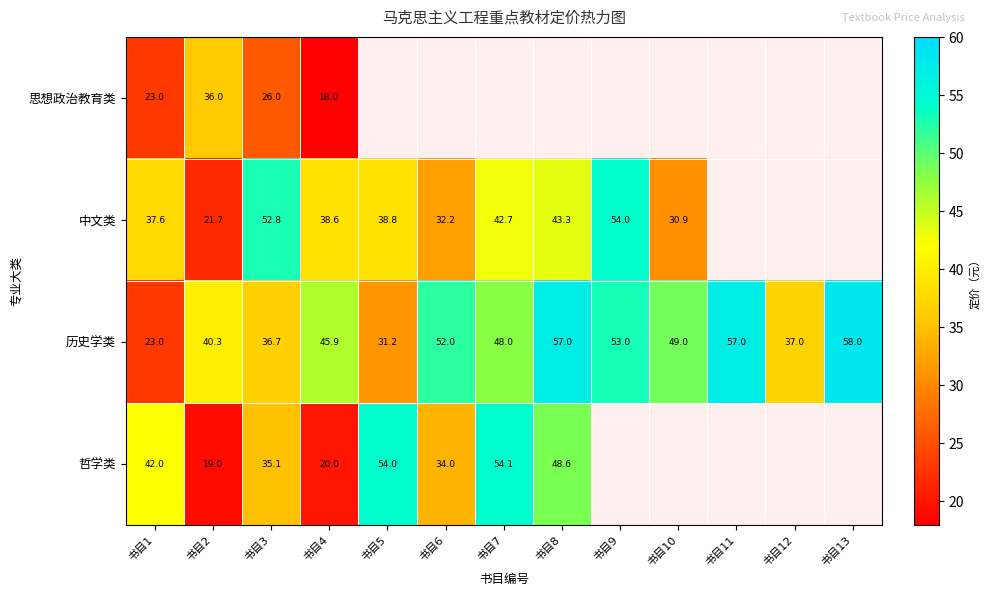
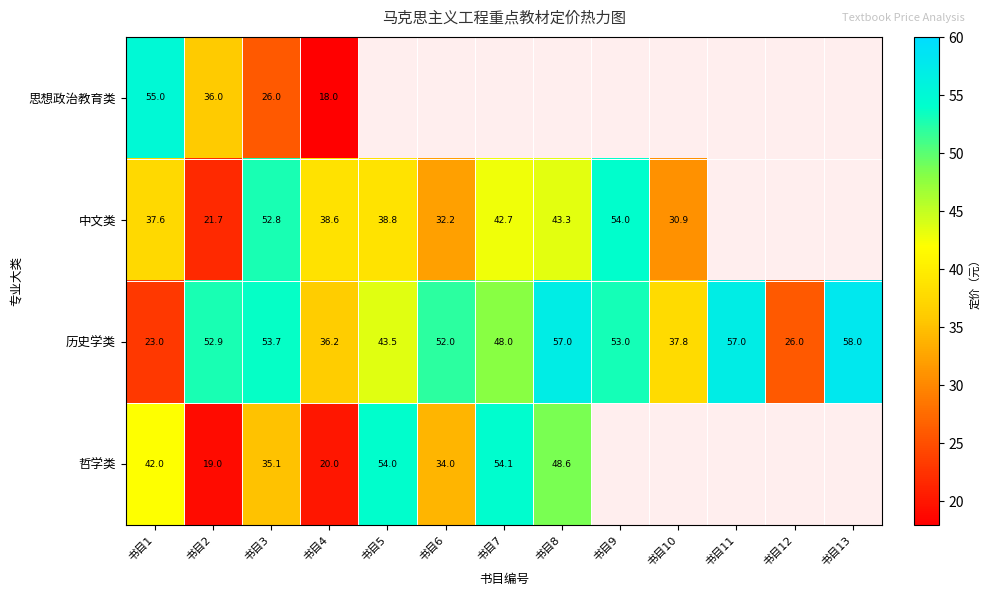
思想政治教育类, 书目1: 23.0 -> 55.0
历史学类, 书目2: 40.3 -> 52.9
历史学类, 书目3: 36.7 -> 53.7
历史学类, 书目4: 45.9 -> 36.2
历史学类, 书目5: 31.2 -> 43.5
历史学类, 书目10: 49.0 -> 37.8
历史学类, 书目12: 37.0 -> 26.0
